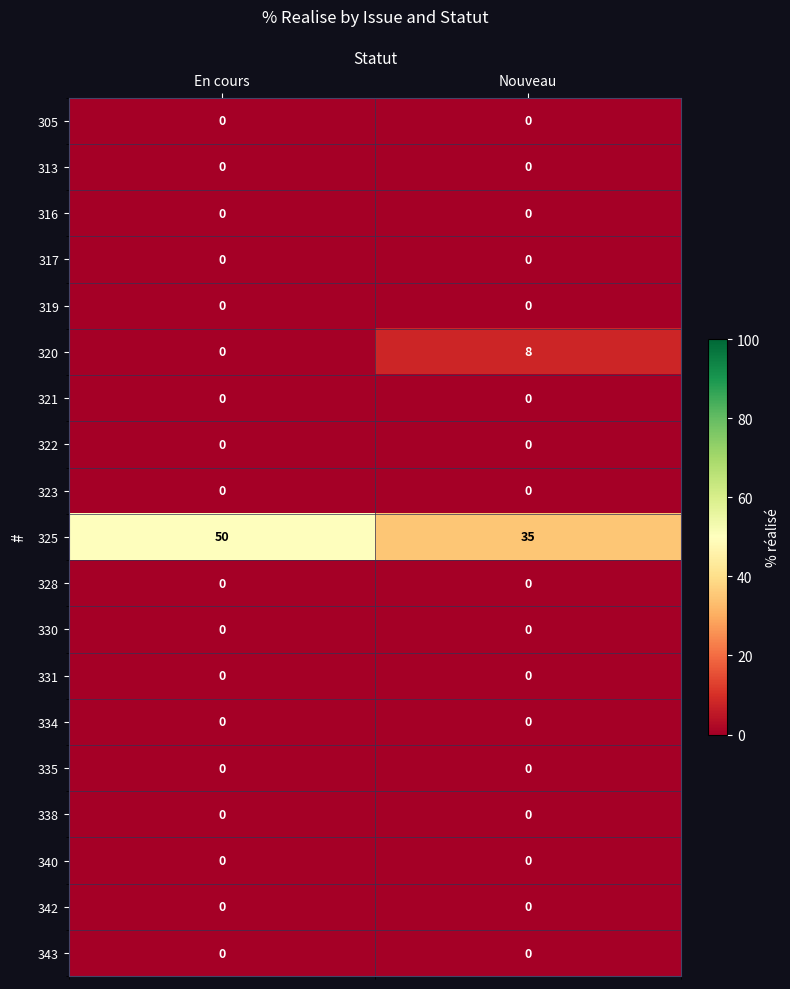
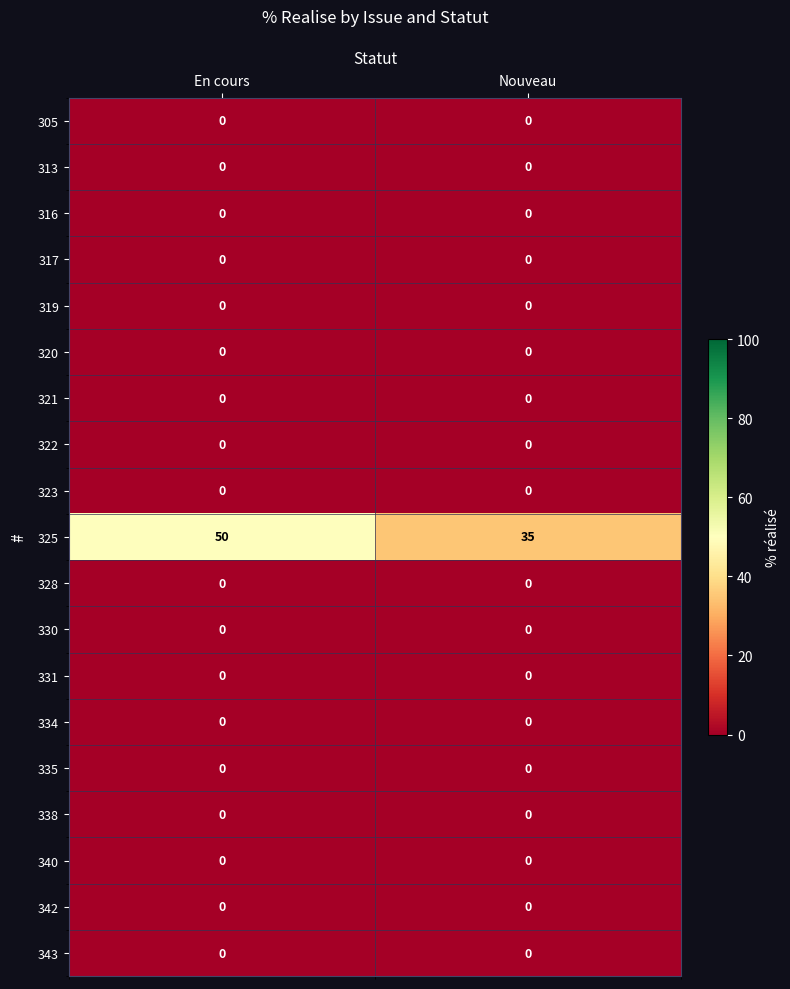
320, Nouveau: 8 -> 0
